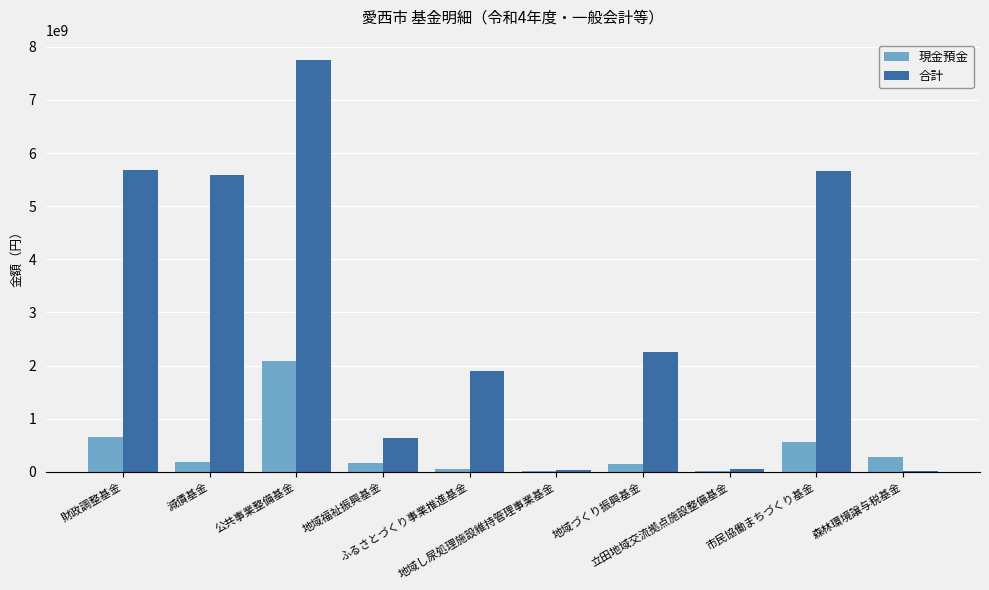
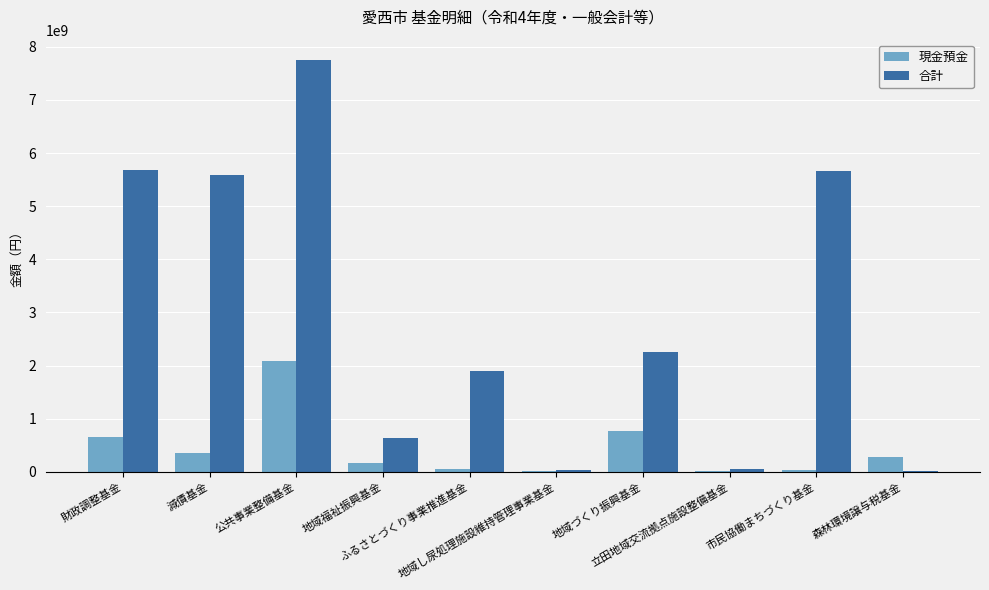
現金預金, 減債基金: 200000000 -> 400000000
現金預金, 地域づくり振興基金: 100000000 -> 800000000
現金預金, 市民協働まちづくり基金: 600000000 -> 0
